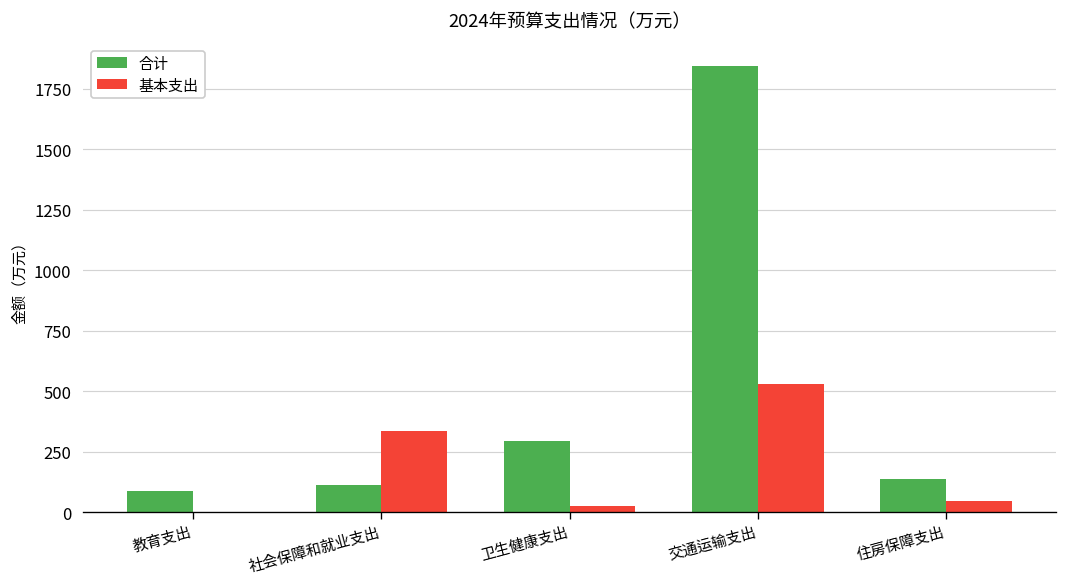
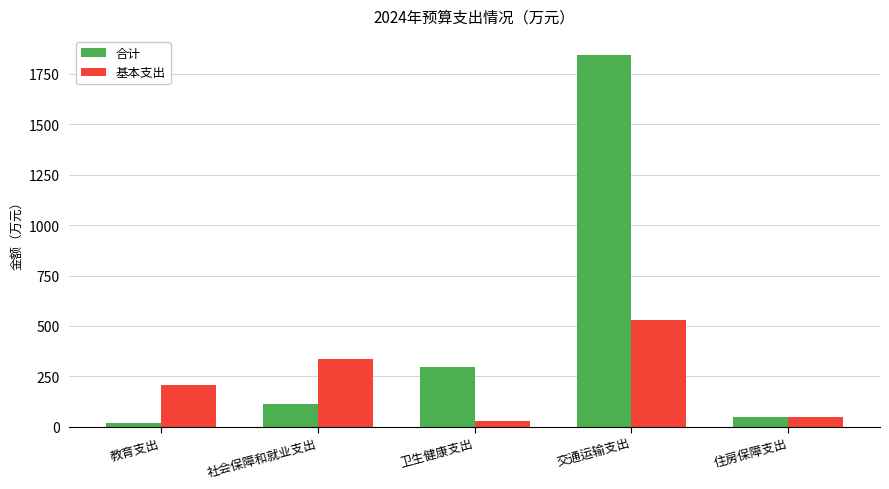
合计, 教育支出: 90 -> 20
基本支出, 教育支出: 0 -> 210
合计, 住房保障支出: 140 -> 50
